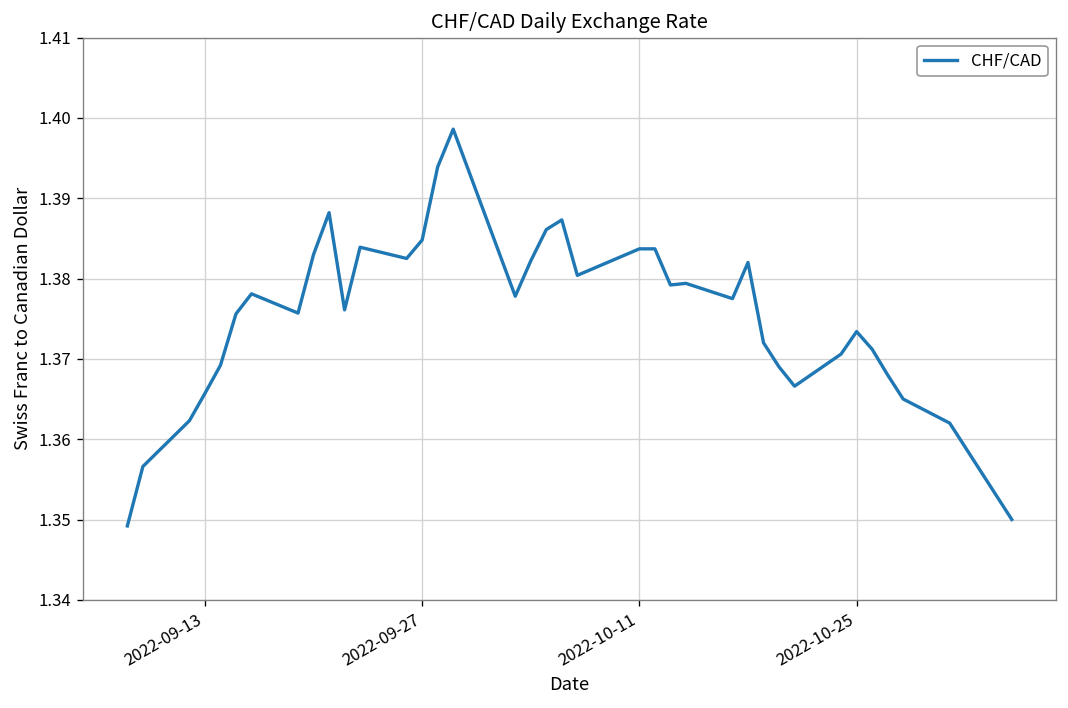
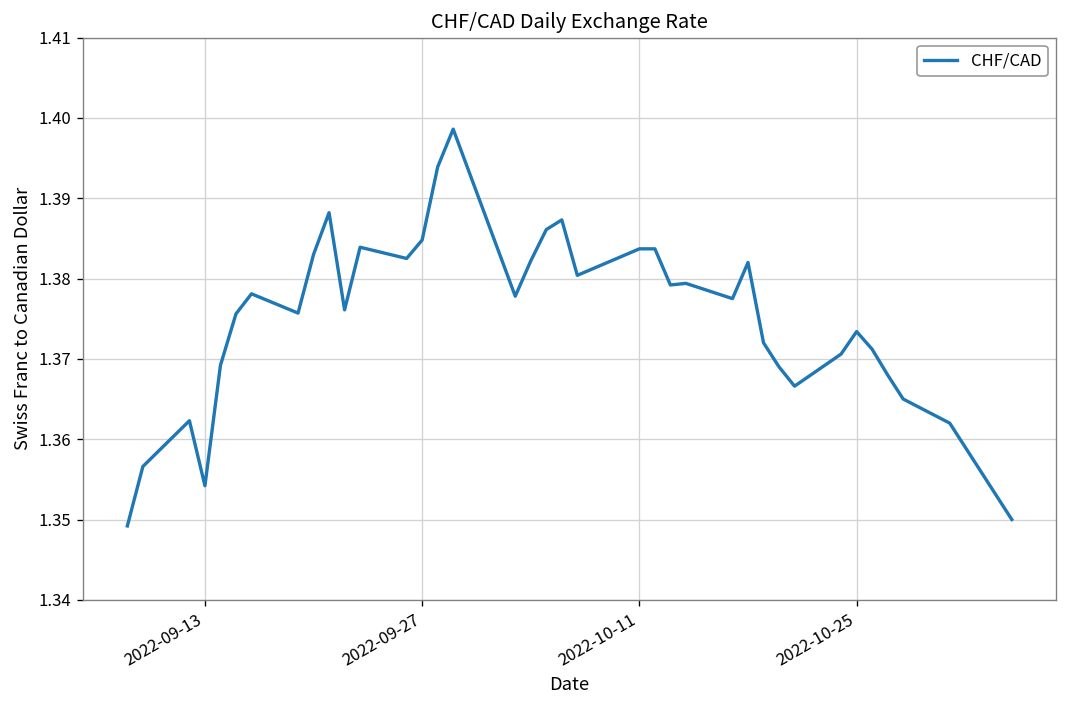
2022-09-13: 1.366 -> 1.354
